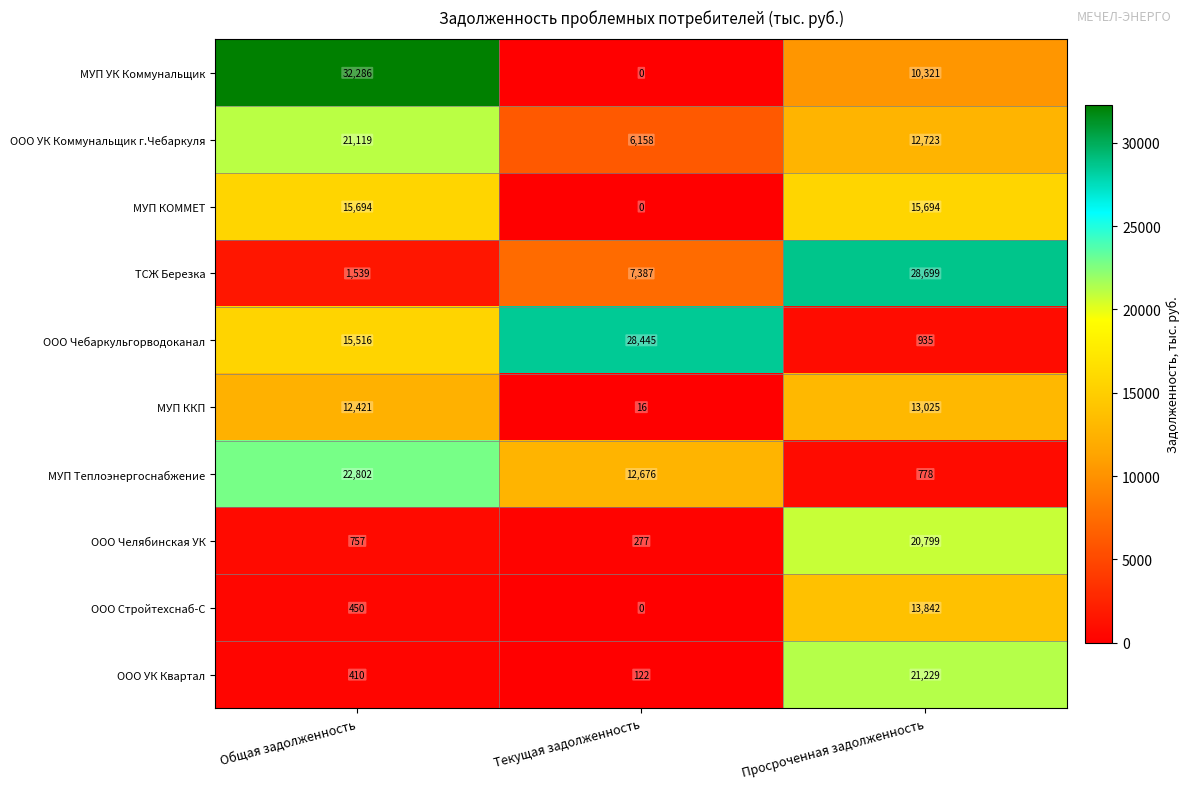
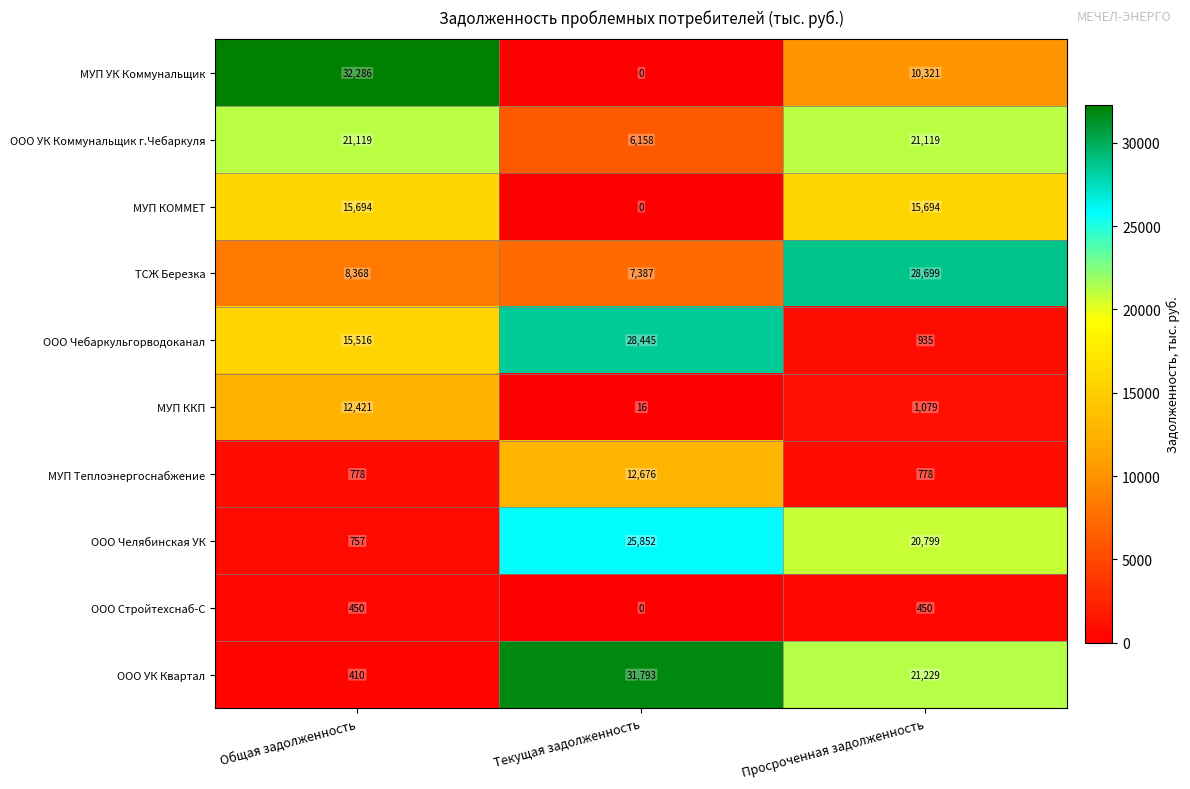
ООО УК Коммунальщик г.Чебаркуля, Просроченная задолженность: 12,723 -> 21,119
ТСЖ Березка, Общая задолженность: 1,539 -> 8,368
МУП ККП, Просроченная задолженность: 13,025 -> 1,079
МУП Теплоэнергоснабжение, Общая задолженность: 22,802 -> 778
ООО Челябинская УК, Текущая задолженность: 277 -> 25,852
ООО Стройтехснаб-С, Просроченная задолженность: 13,842 -> 450
ООО УК Квартал, Текущая задолженность: 122 -> 31,793
